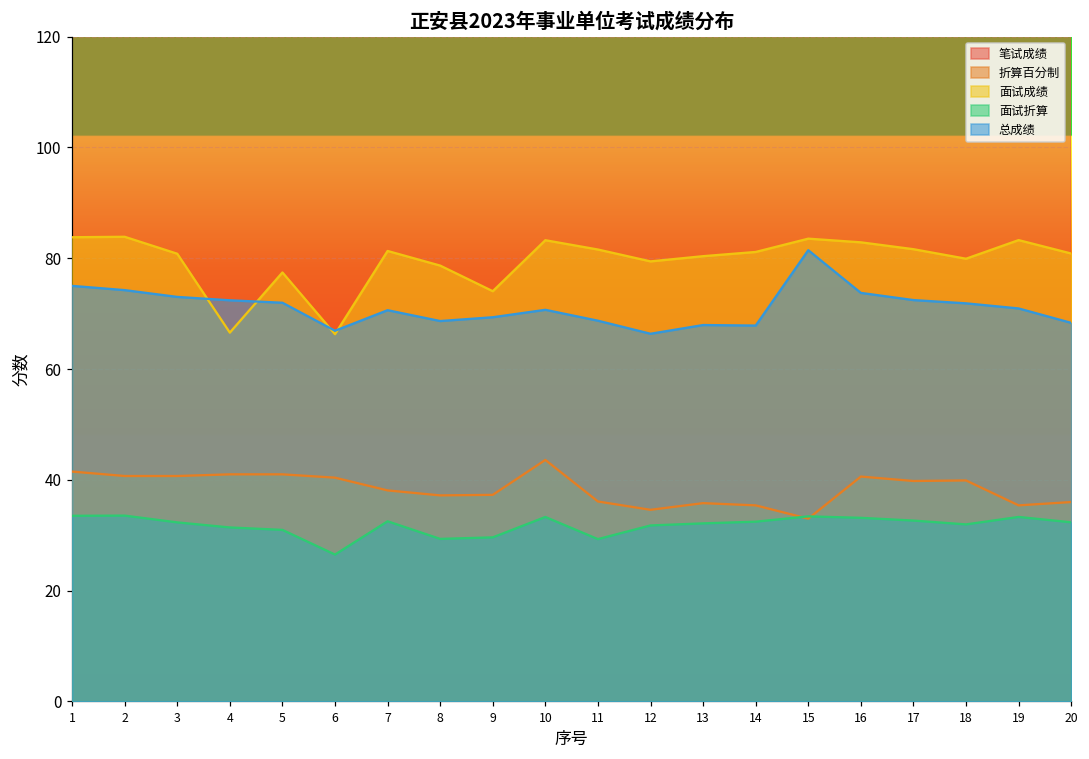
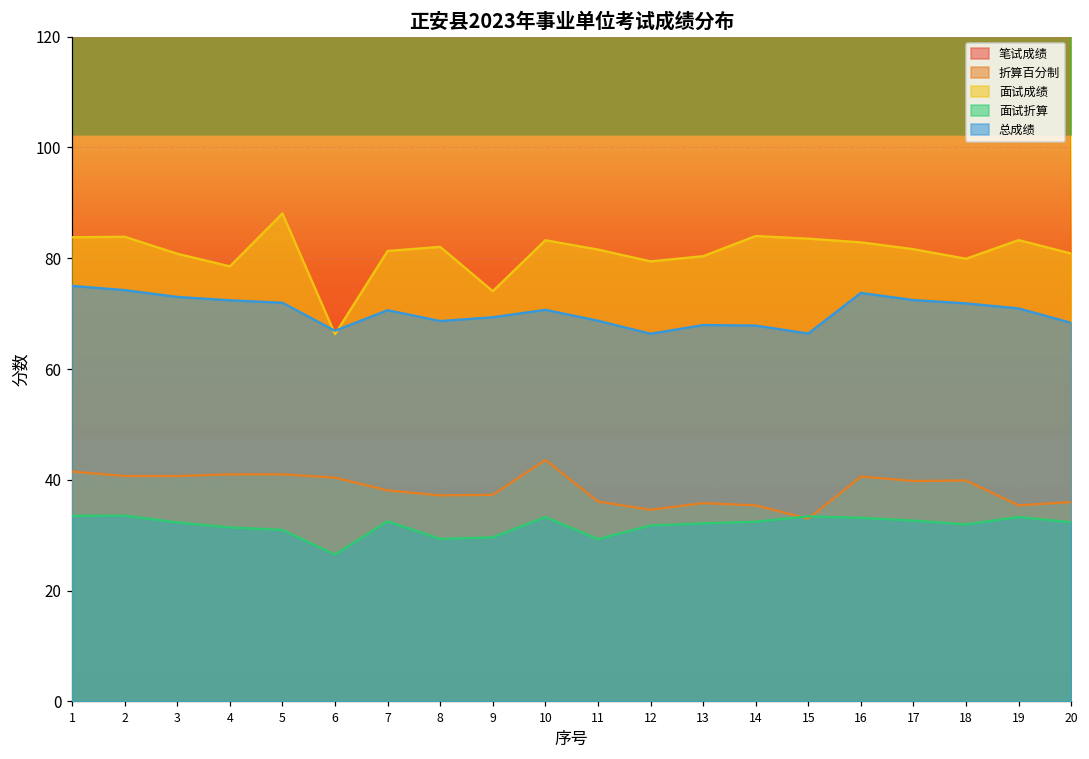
面试成绩, 4: 67 -> 79
面试成绩, 5: 77 -> 88
面试成绩, 8: 79 -> 82
面试成绩, 14: 81 -> 84
总成绩, 15: 81 -> 66
